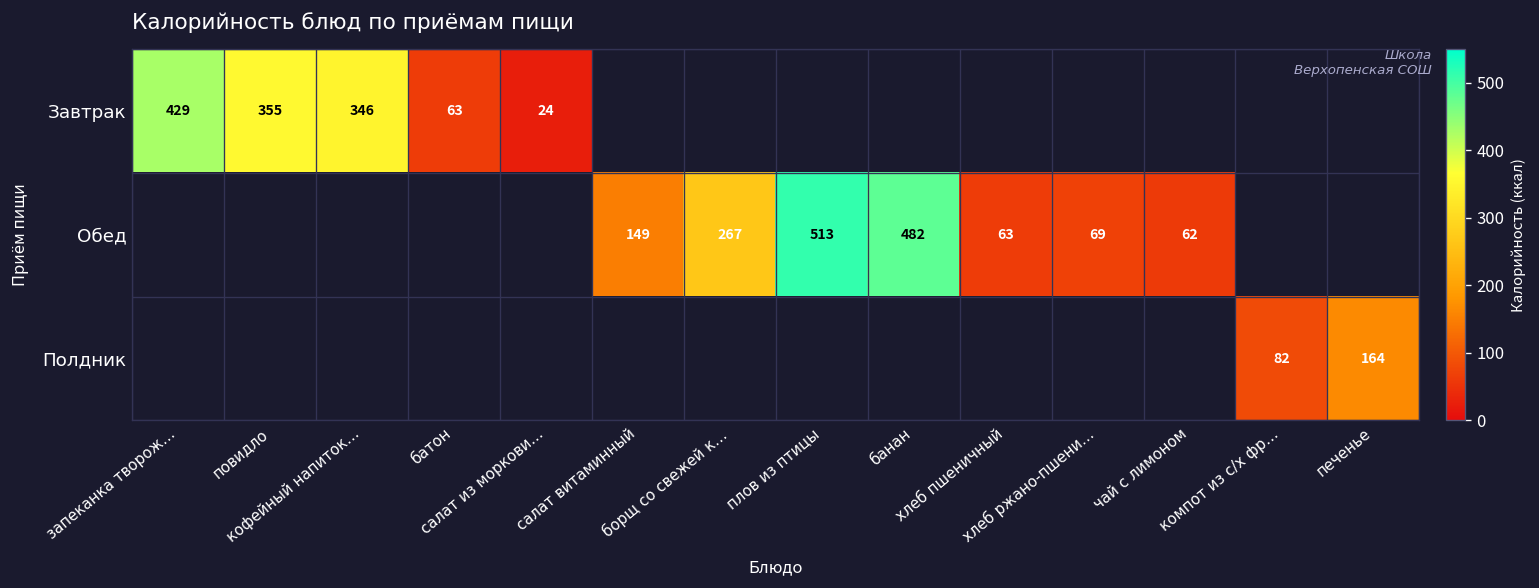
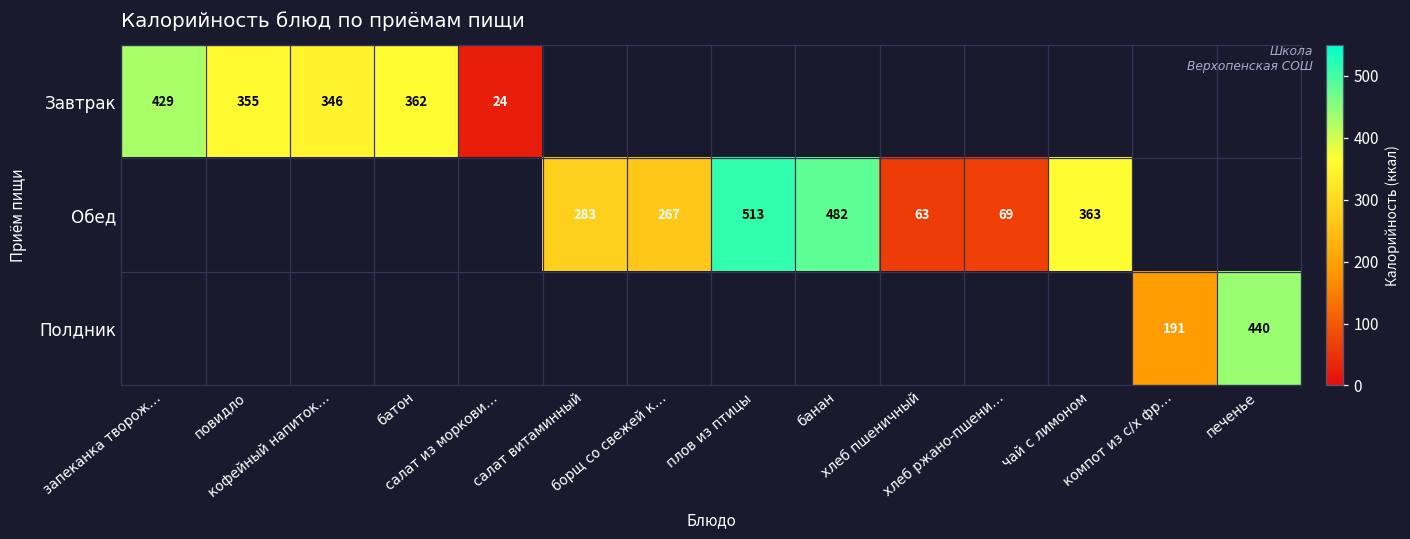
Завтрак, батон: 63 -> 362
Обед, салат витаминный: 149 -> 283
Обед, чай с лимоном: 62 -> 363
Полдник, компот из с/х фр…: 82 -> 191
Полдник, печенье: 164 -> 440
